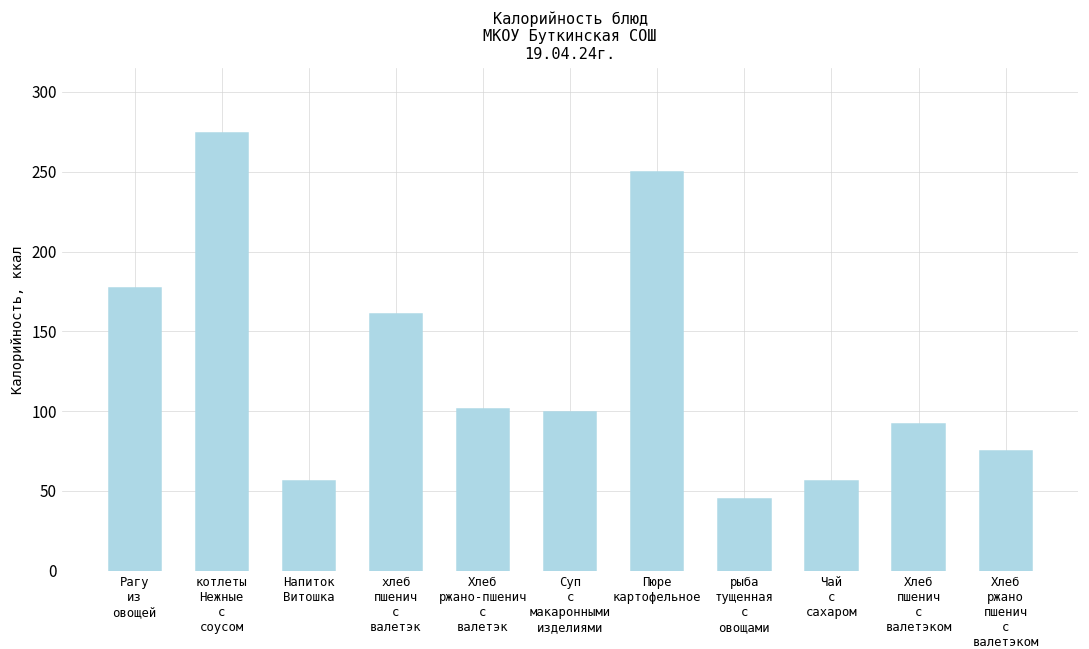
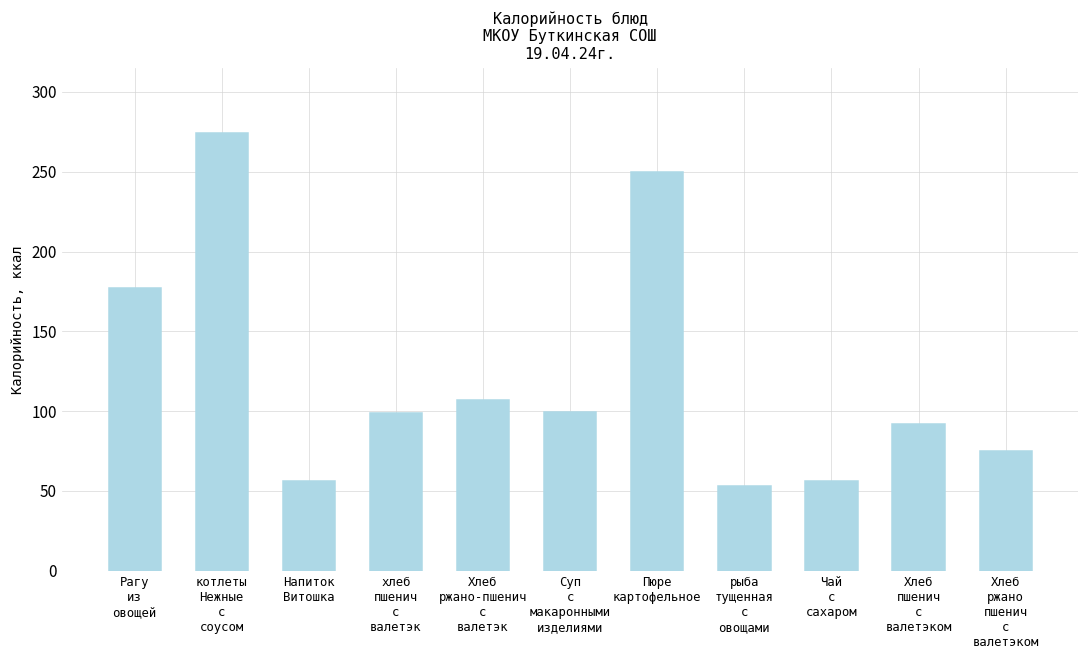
хлеб пшенич с валетэк: 161 -> 99
Хлеб ржано-пшенич с валетэк: 101 -> 107
рыба тущенная с овощами: 45 -> 53
